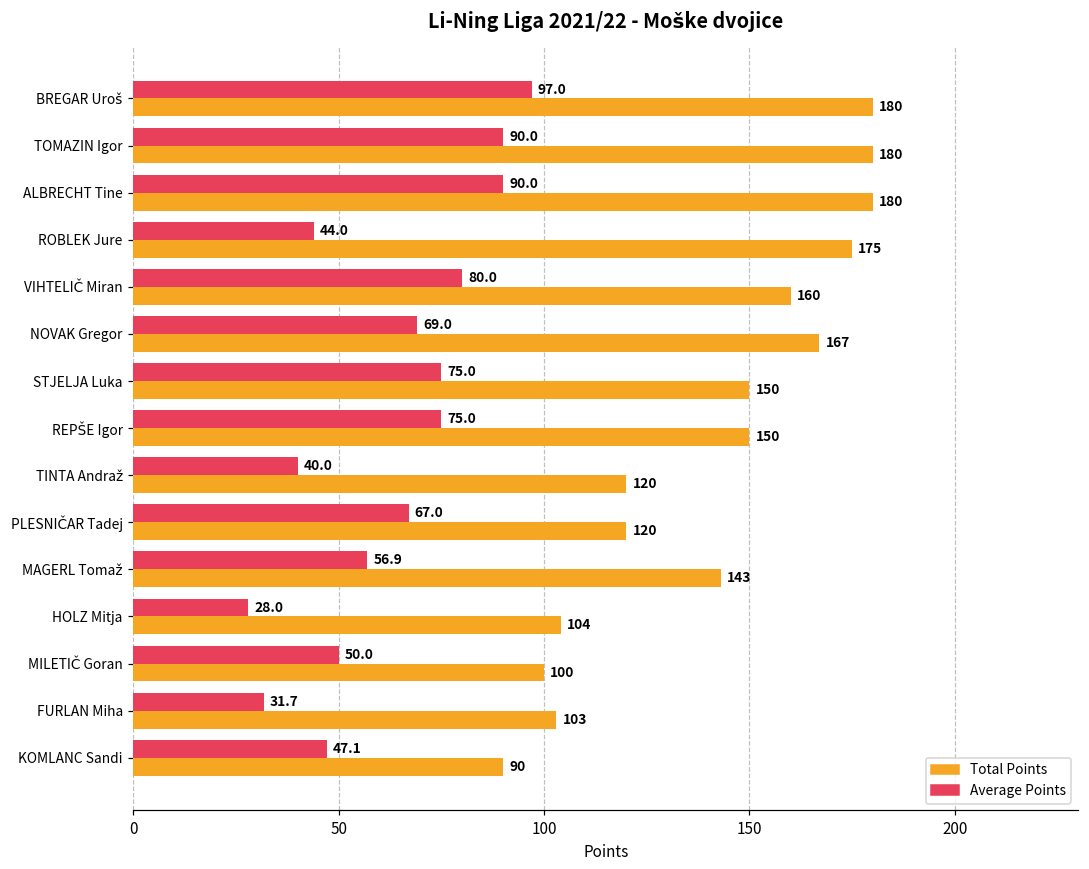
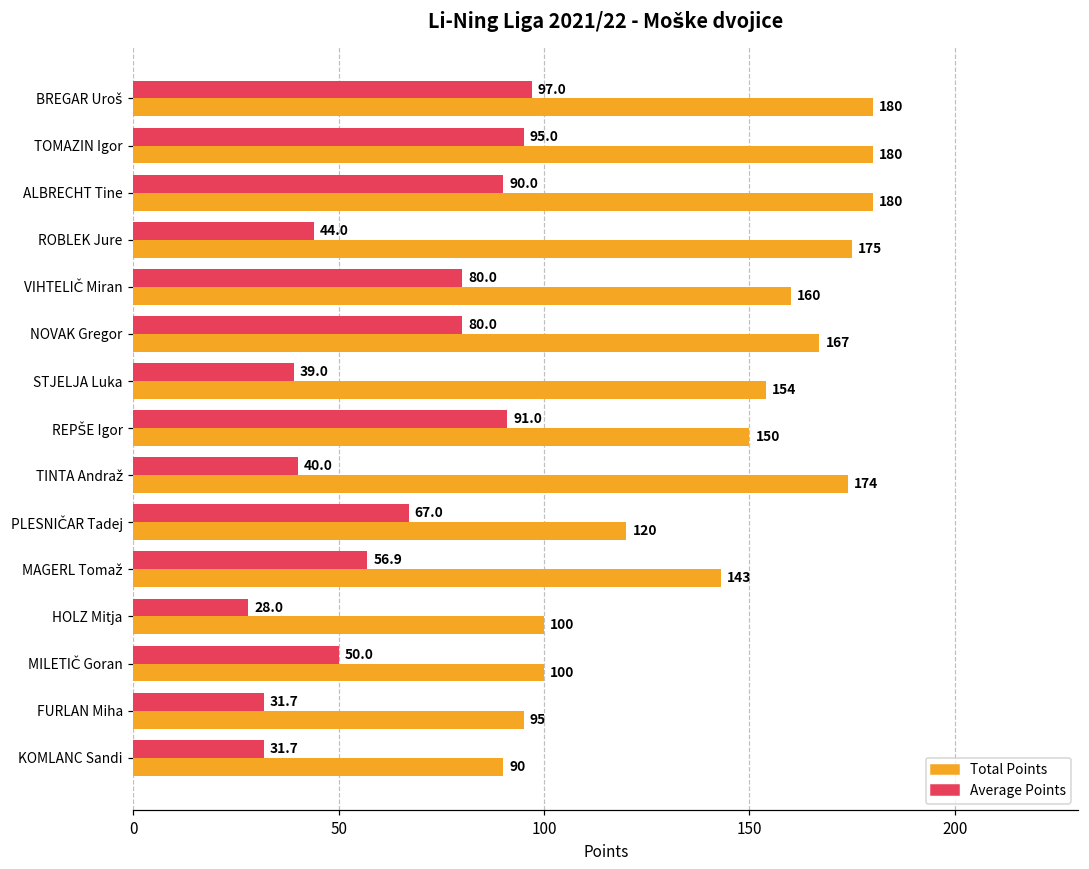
Average Points, TOMAZIN Igor: 90.0 -> 95.0
Average Points, NOVAK Gregor: 69.0 -> 80.0
Average Points, STJELJA Luka: 75.0 -> 39.0
Total Points, STJELJA Luka: 150 -> 154
Average Points, REPŠE Igor: 75.0 -> 91.0
Total Points, TINTA Andraž: 120 -> 174
Total Points, HOLZ Mitja: 104 -> 100
Total Points, FURLAN Miha: 103 -> 95
Average Points, KOMLANC Sandi: 47.1 -> 31.7
